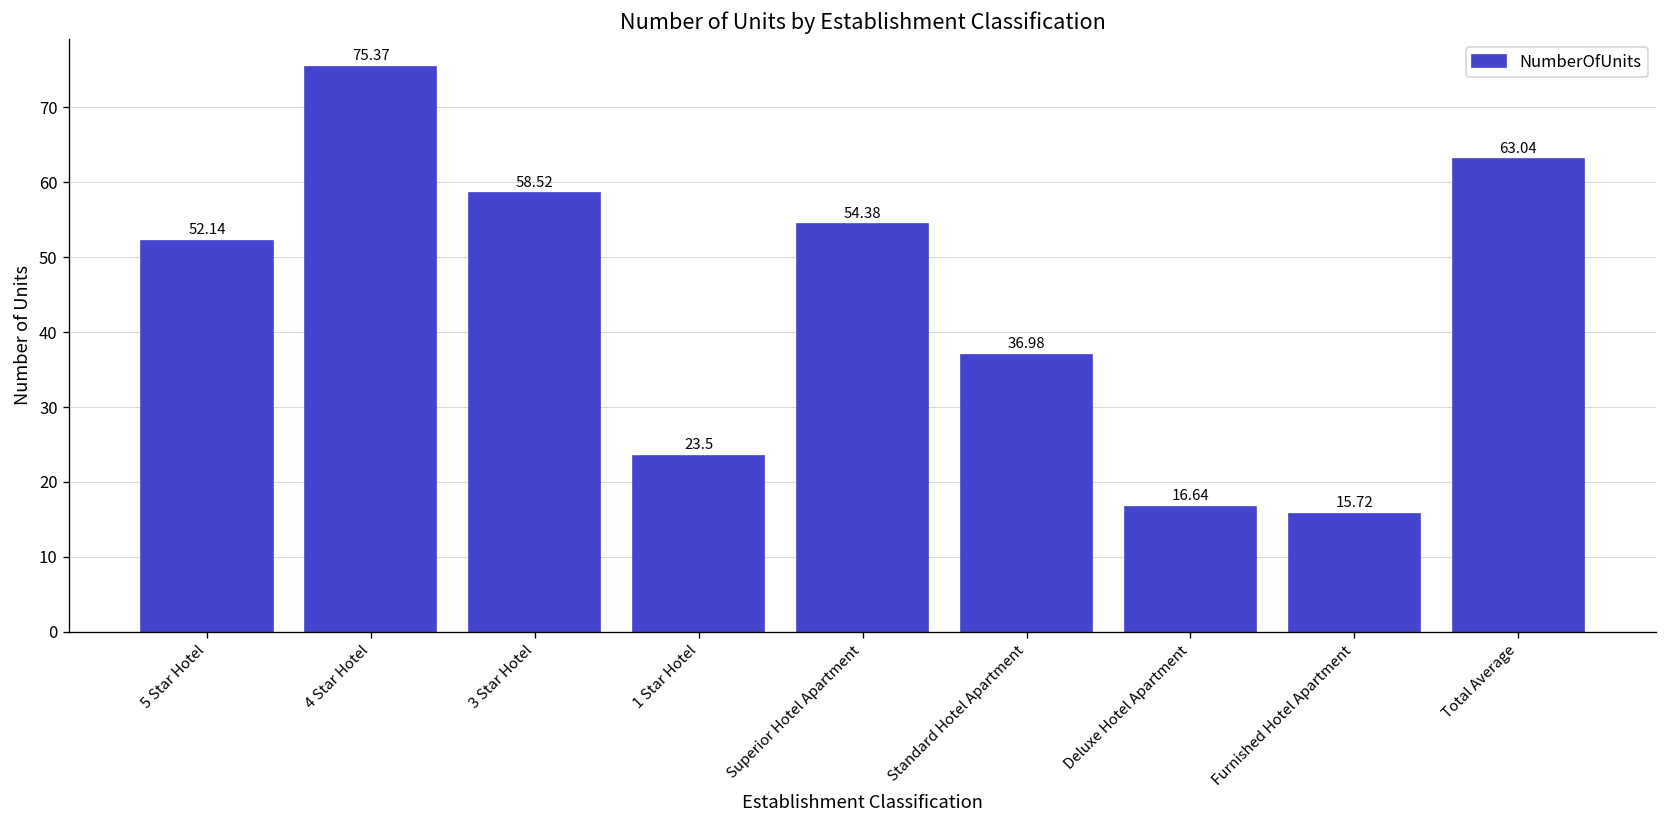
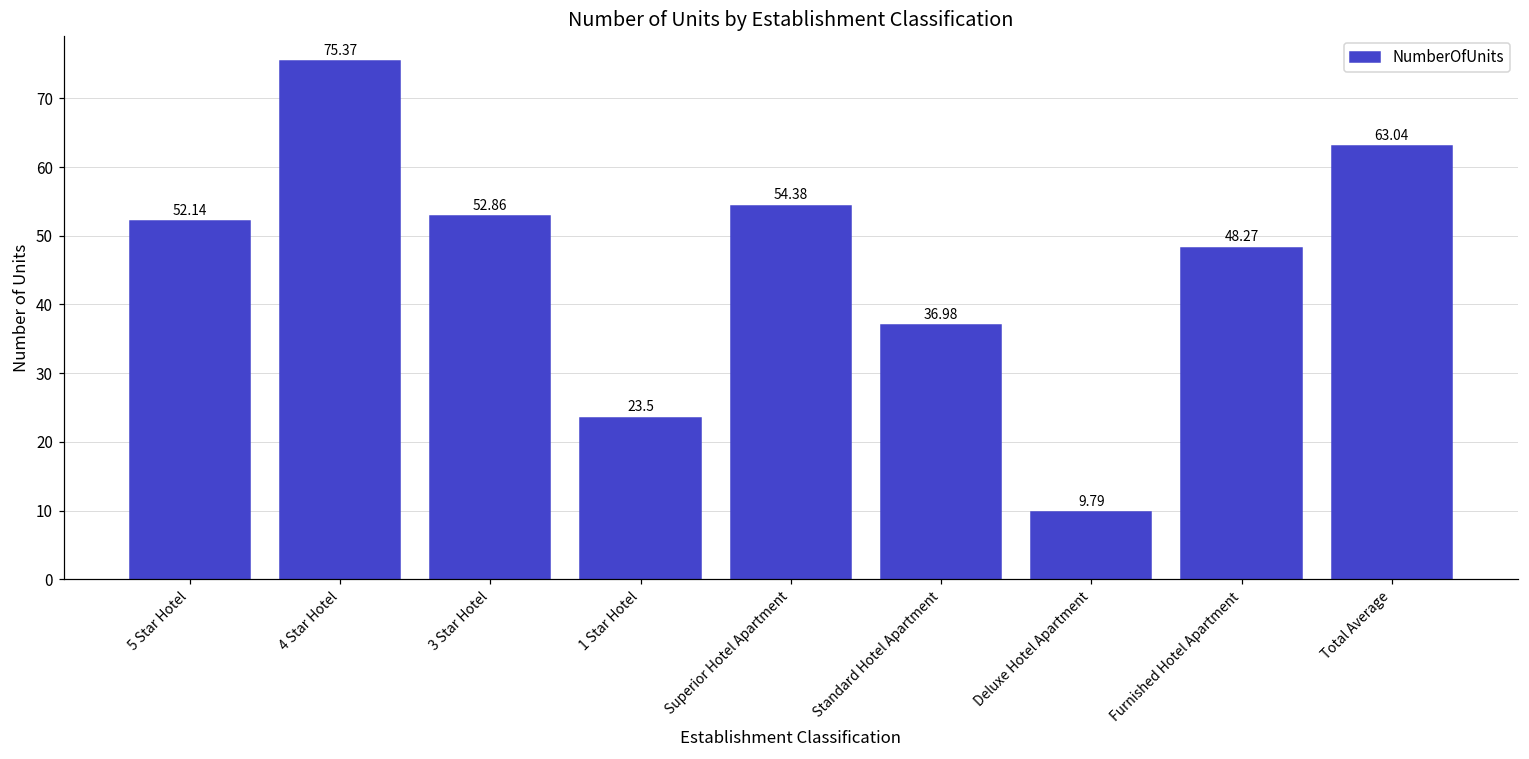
3 Star Hotel: 58.52 -> 52.86
Deluxe Hotel Apartment: 16.64 -> 9.79
Furnished Hotel Apartment: 15.72 -> 48.27
